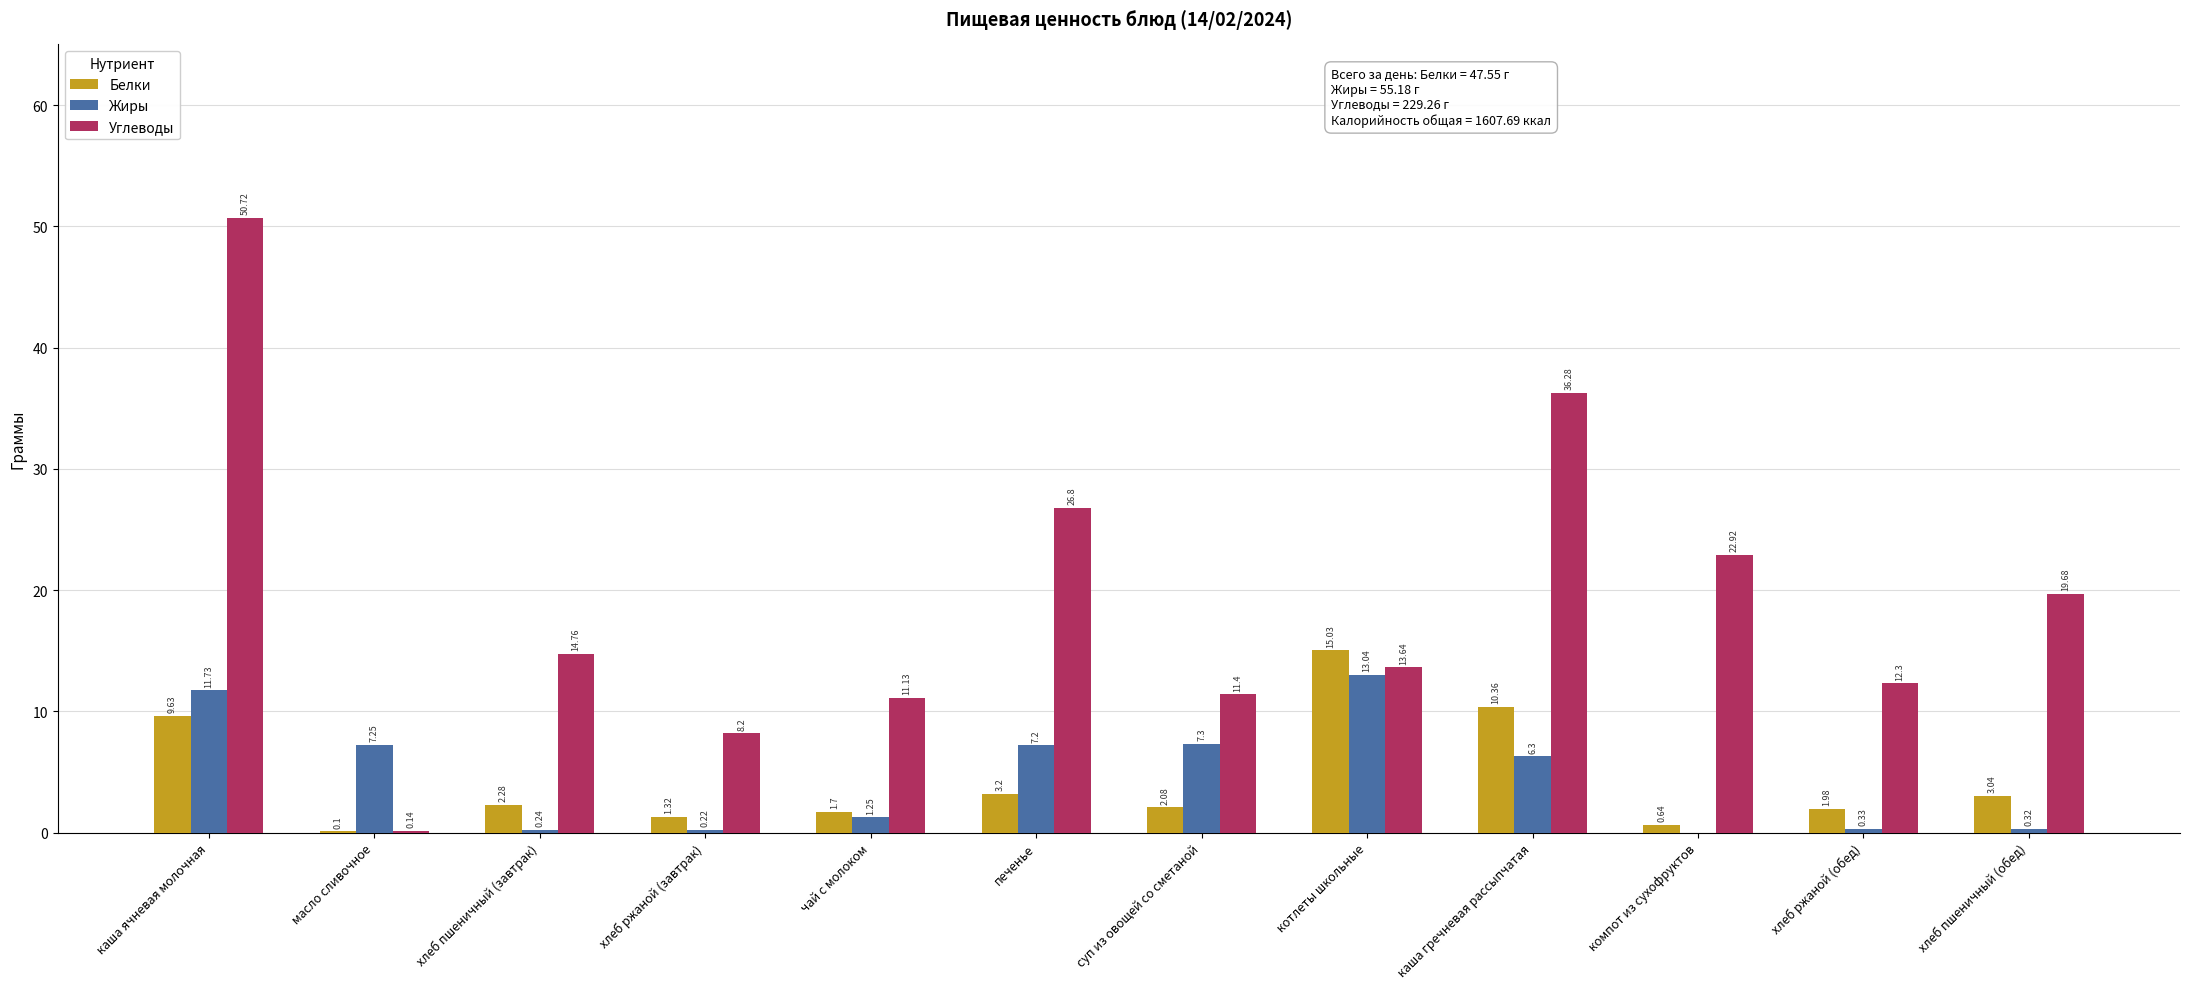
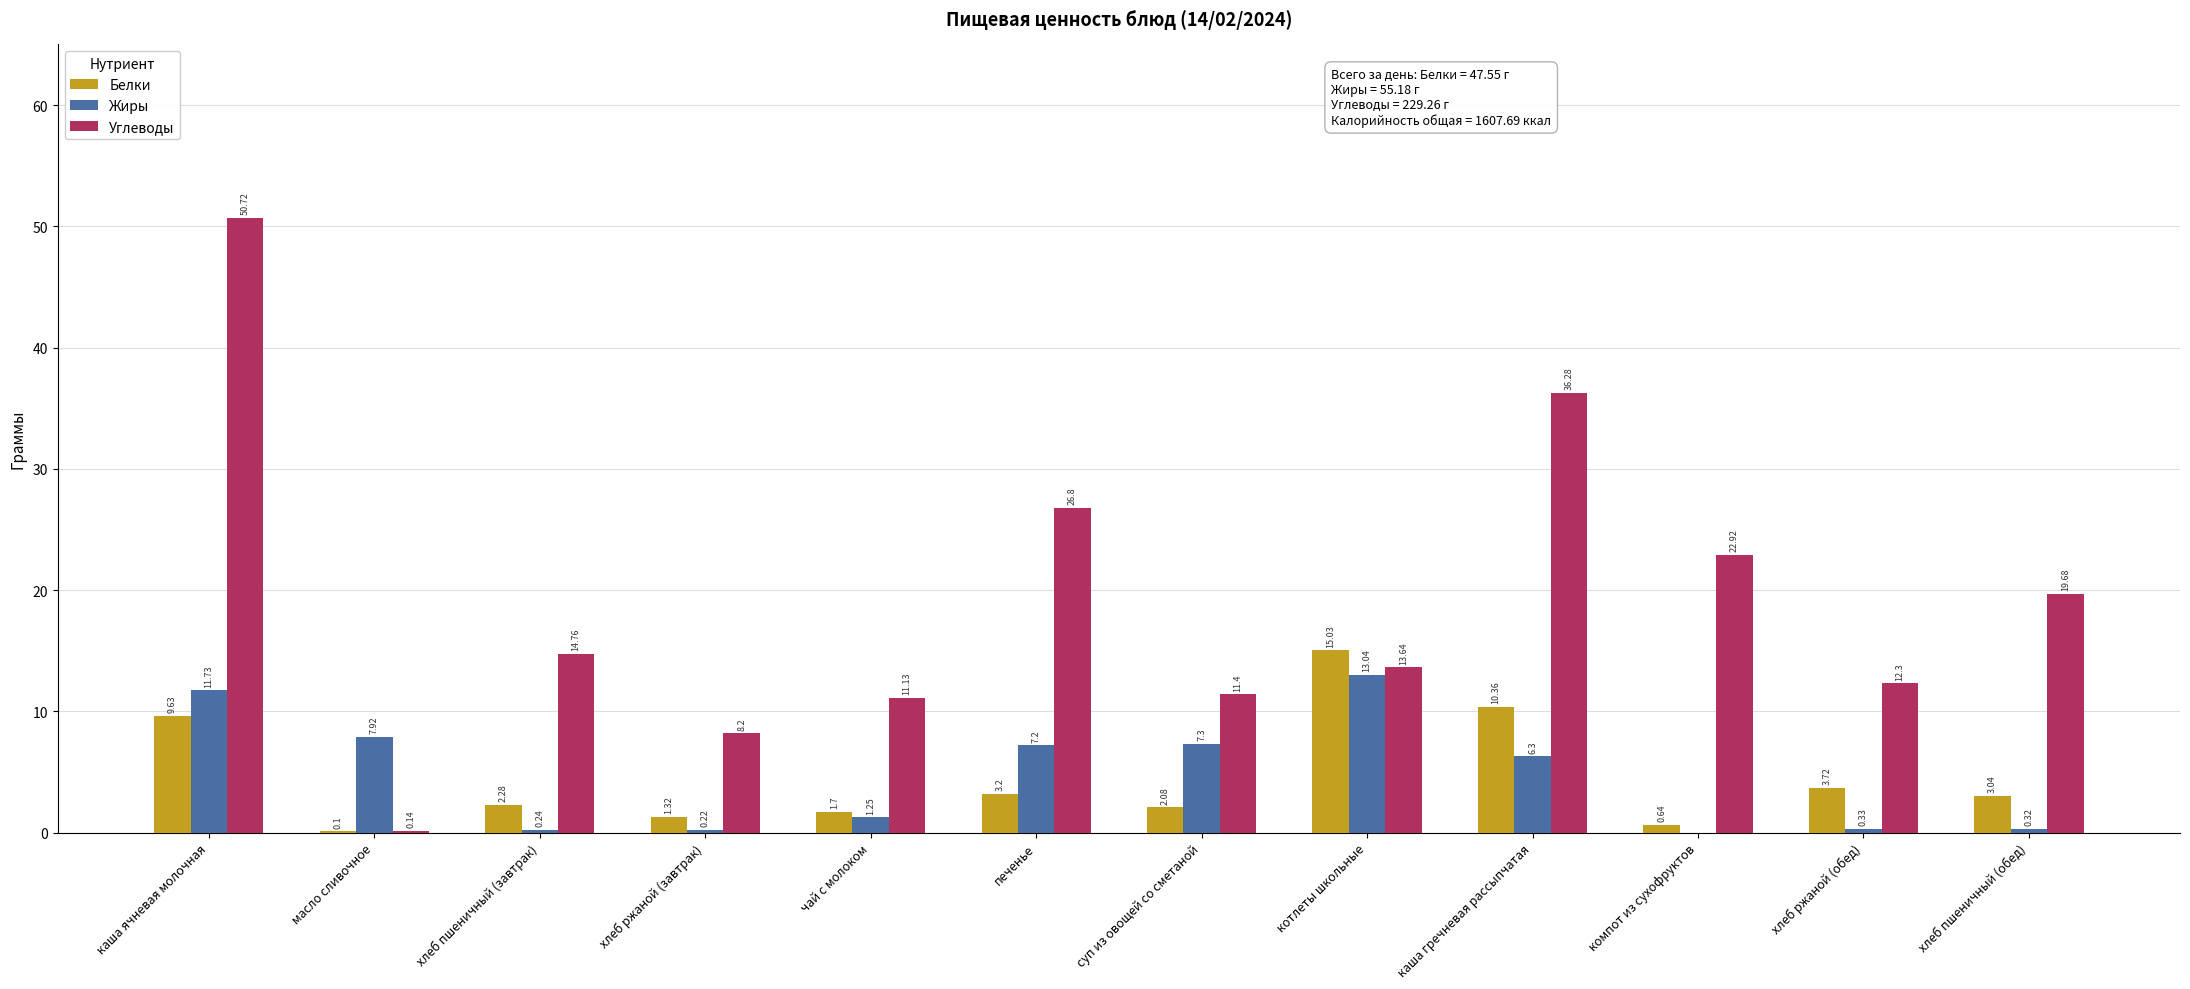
Жиры, масло сливочное: 7.25 -> 7.92
Белки, хлеб ржаной (обед): 1.98 -> 3.72
